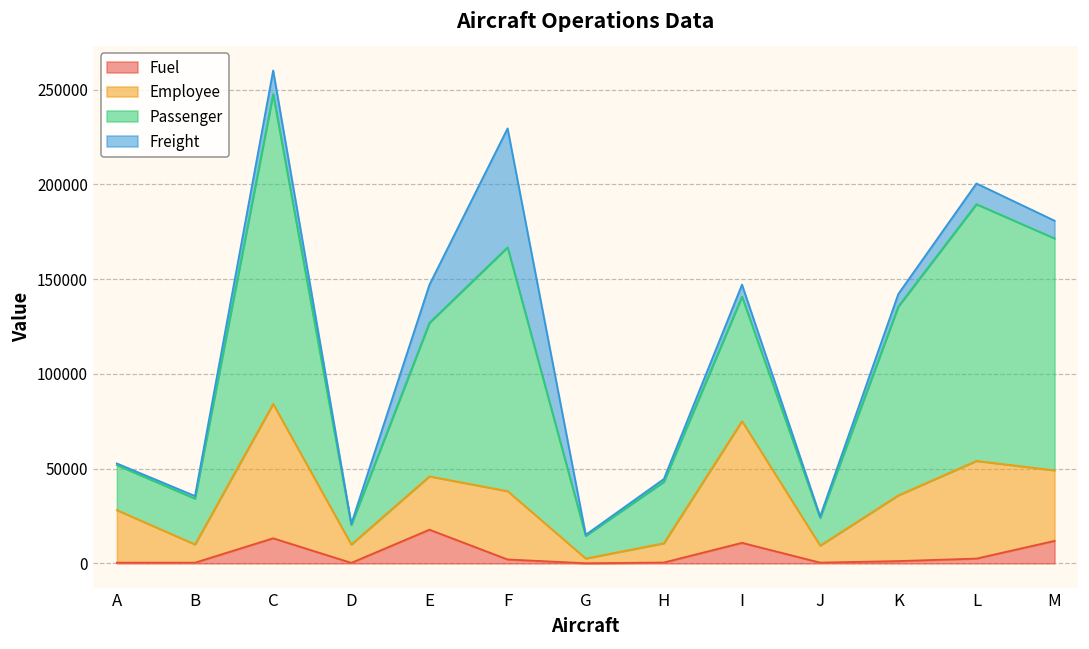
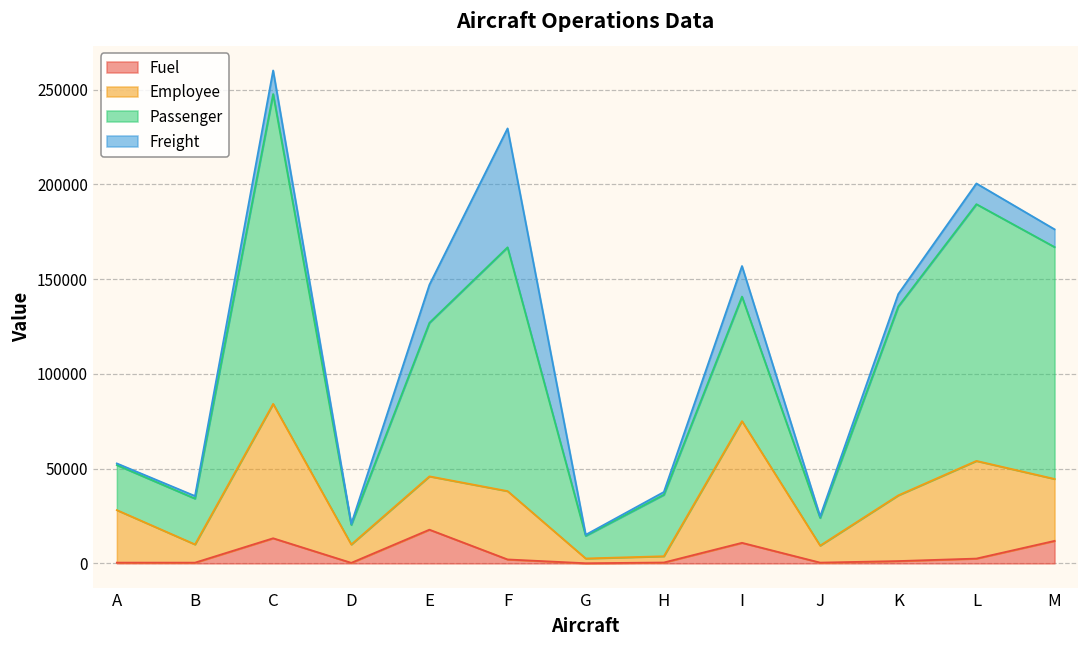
Employee, H: 10000 -> 3000
Freight, I: 6000 -> 16000
Employee, M: 37000 -> 33000
